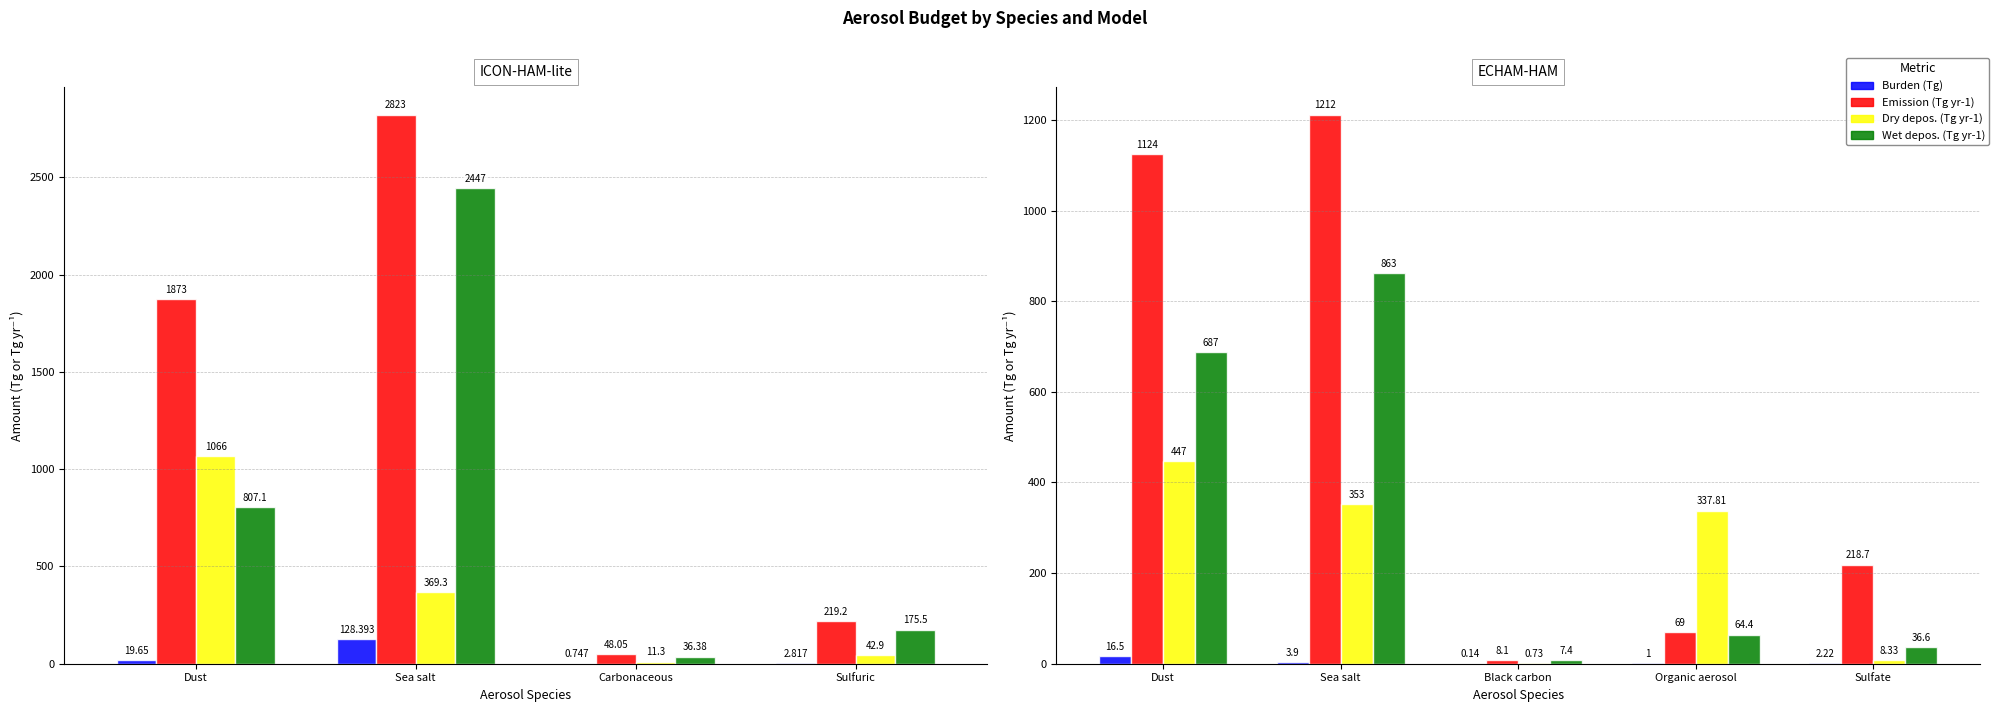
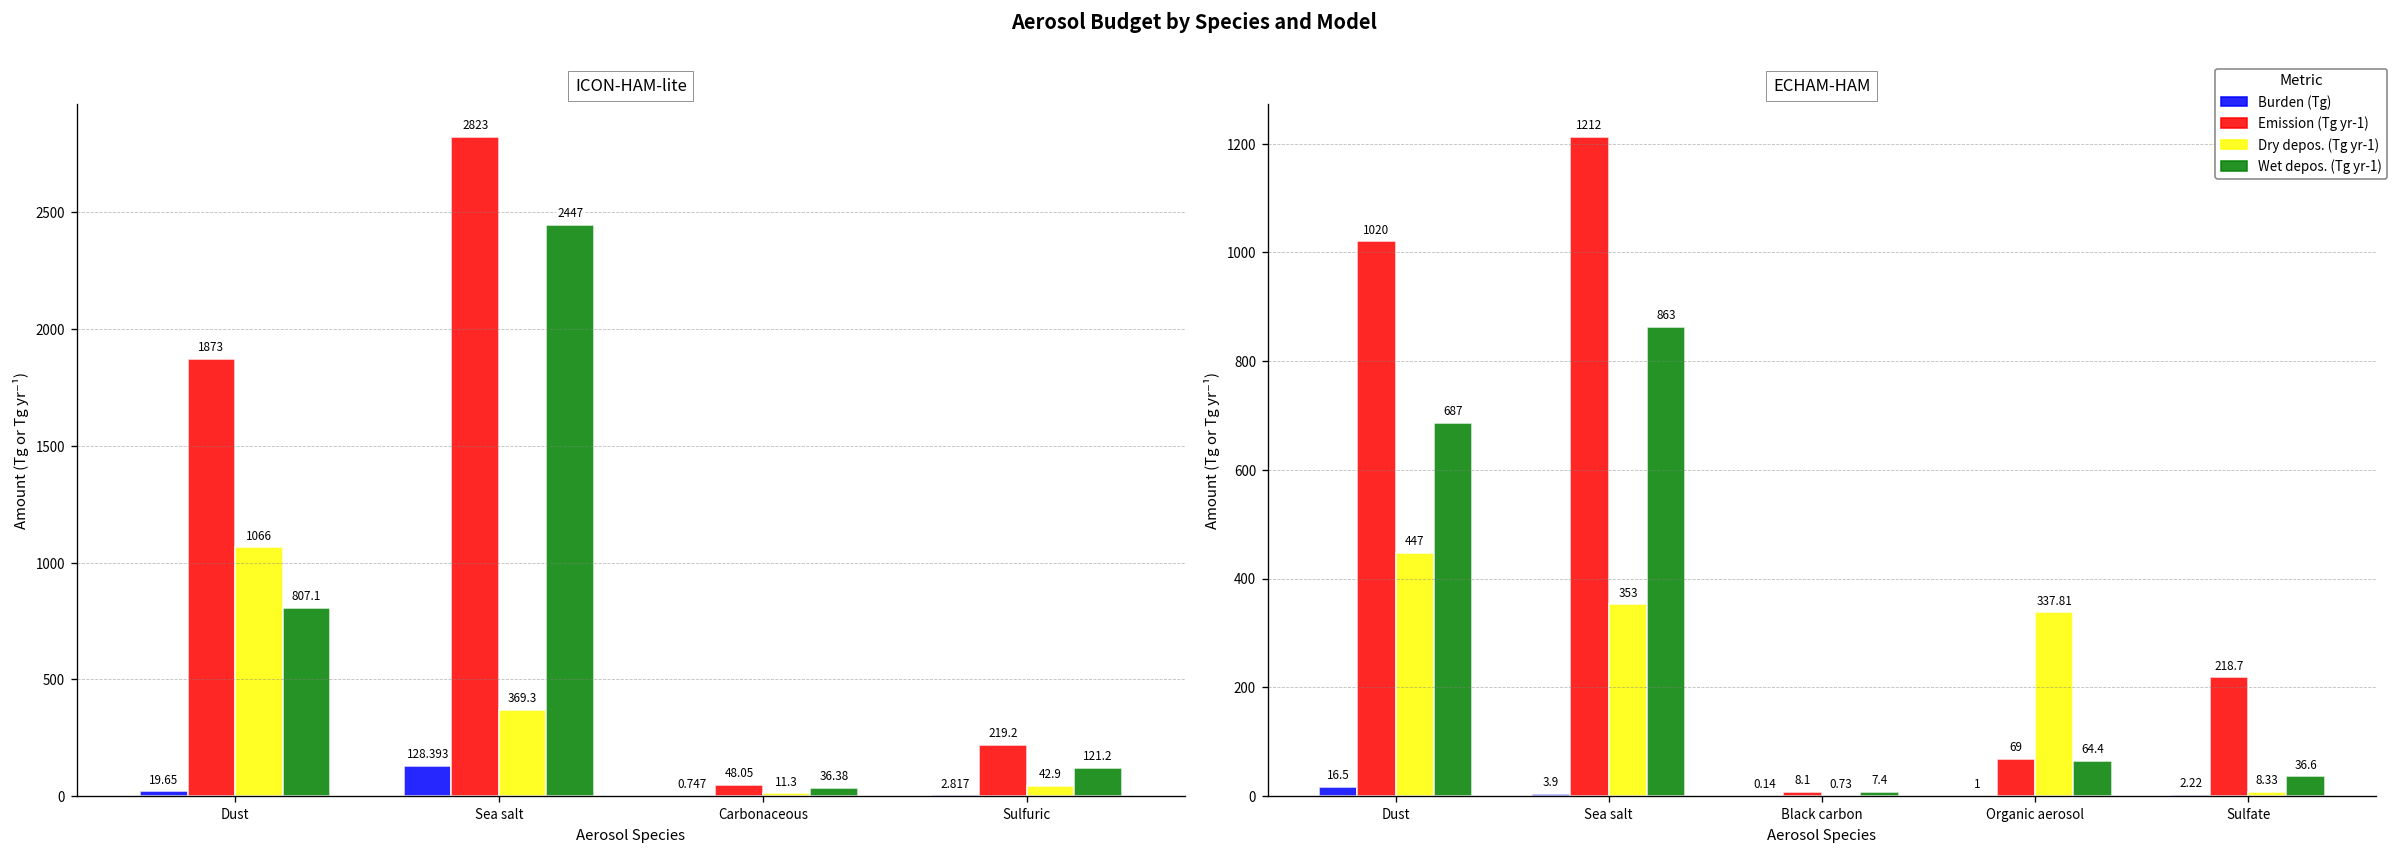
ICON-HAM-lite, Wet depos. (Tg yr-1), Sulfuric: 175.5 -> 121.2
ECHAM-HAM, Emission (Tg yr-1), Dust: 1124 -> 1020
